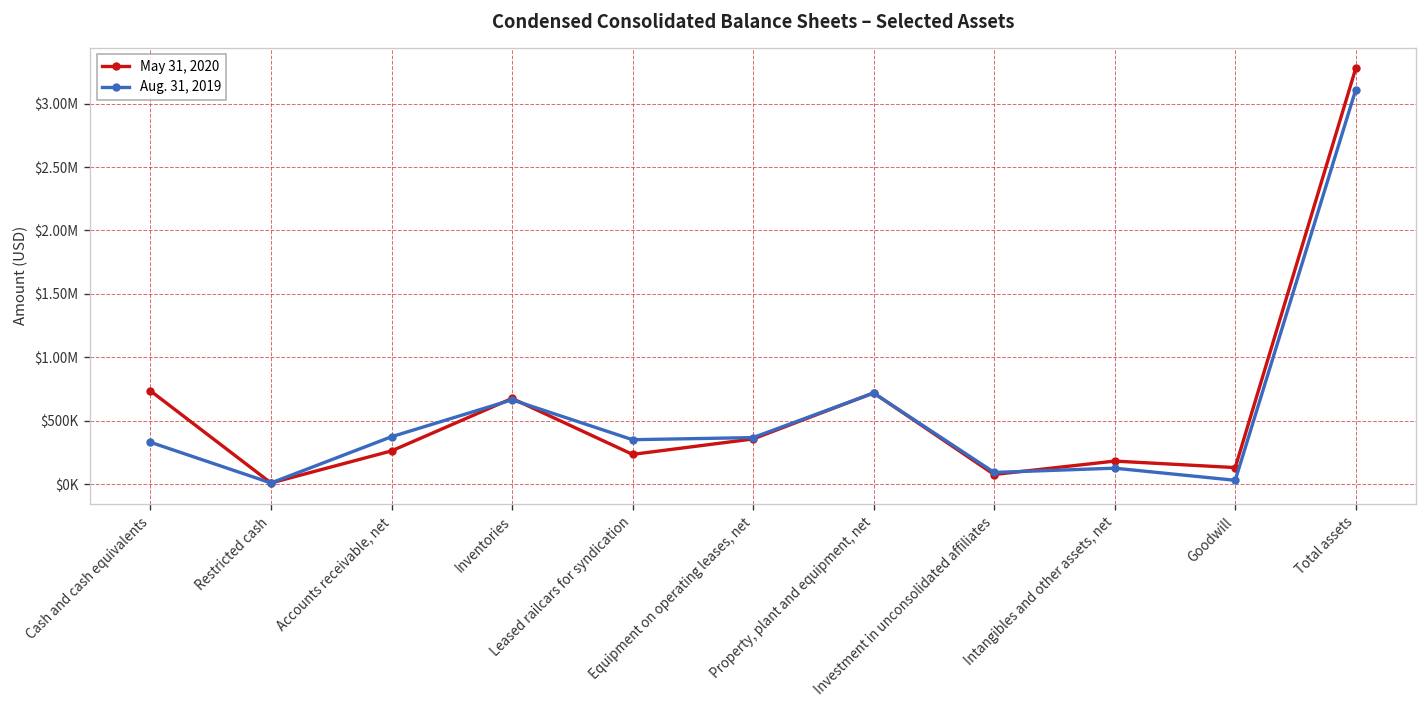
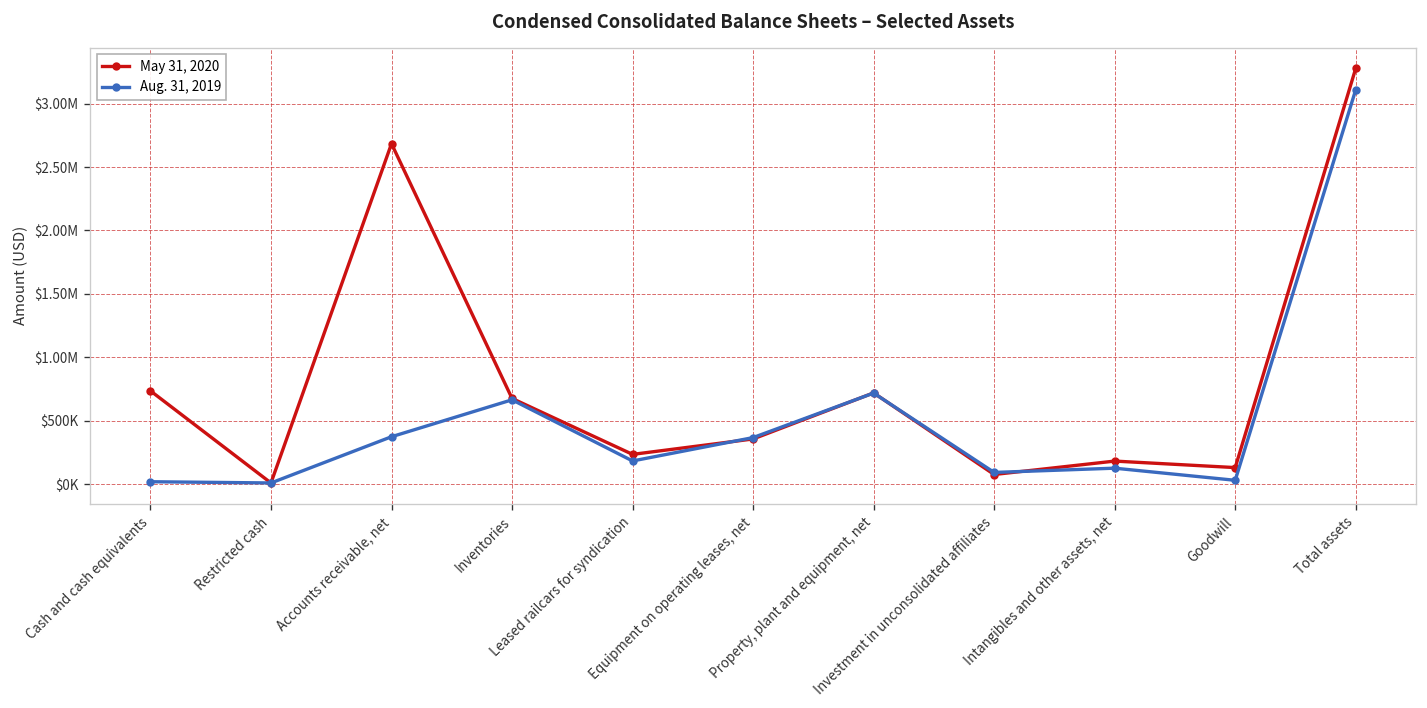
Aug. 31, 2019, Cash and cash equivalents: $330000 -> $20000
May 31, 2020, Accounts receivable, net: $260000 -> $2680000
Aug. 31, 2019, Leased railcars for syndication: $350000 -> $180000
